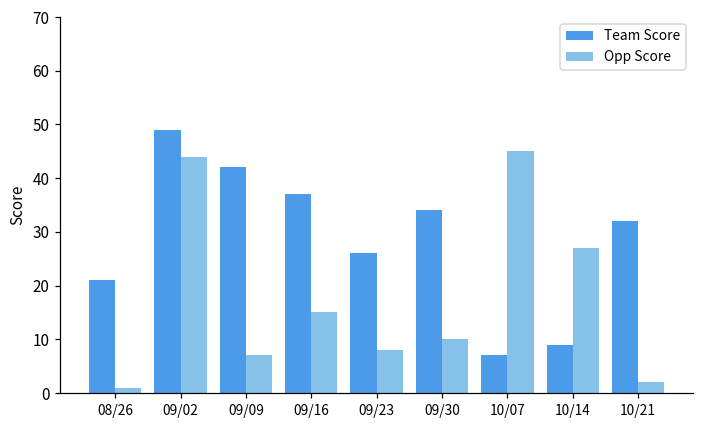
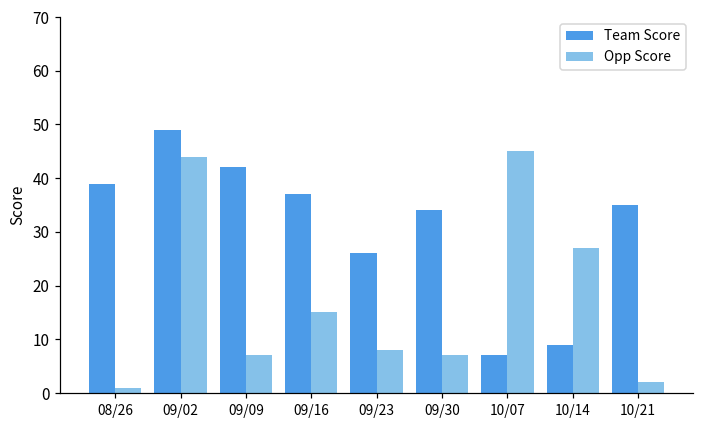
Team Score, 08/26: 21 -> 39
Opp Score, 09/30: 10 -> 7
Team Score, 10/21: 32 -> 35
